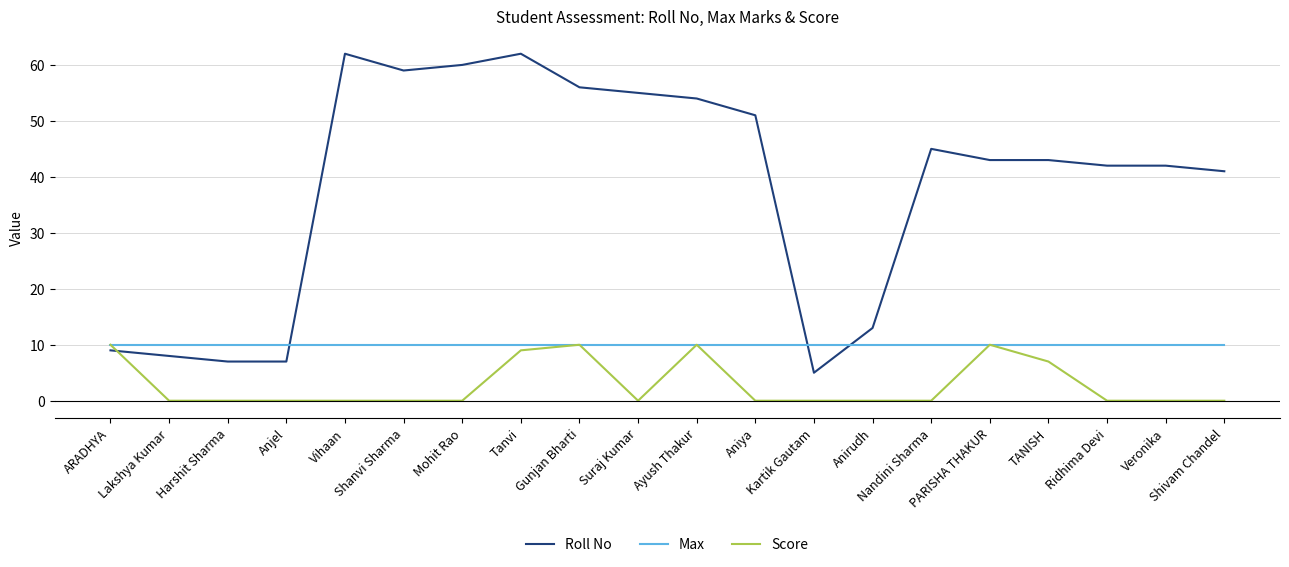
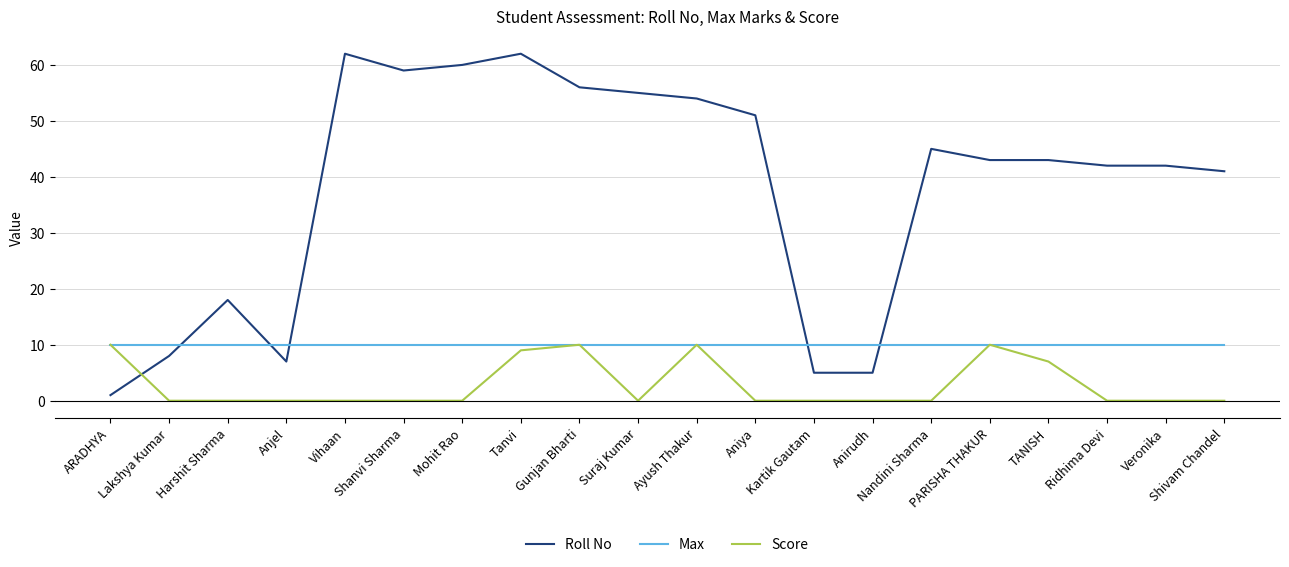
Roll No, ARADHYA: 9 -> 1
Roll No, Harshit Sharma: 7 -> 18
Roll No, Anirudh: 13 -> 5
